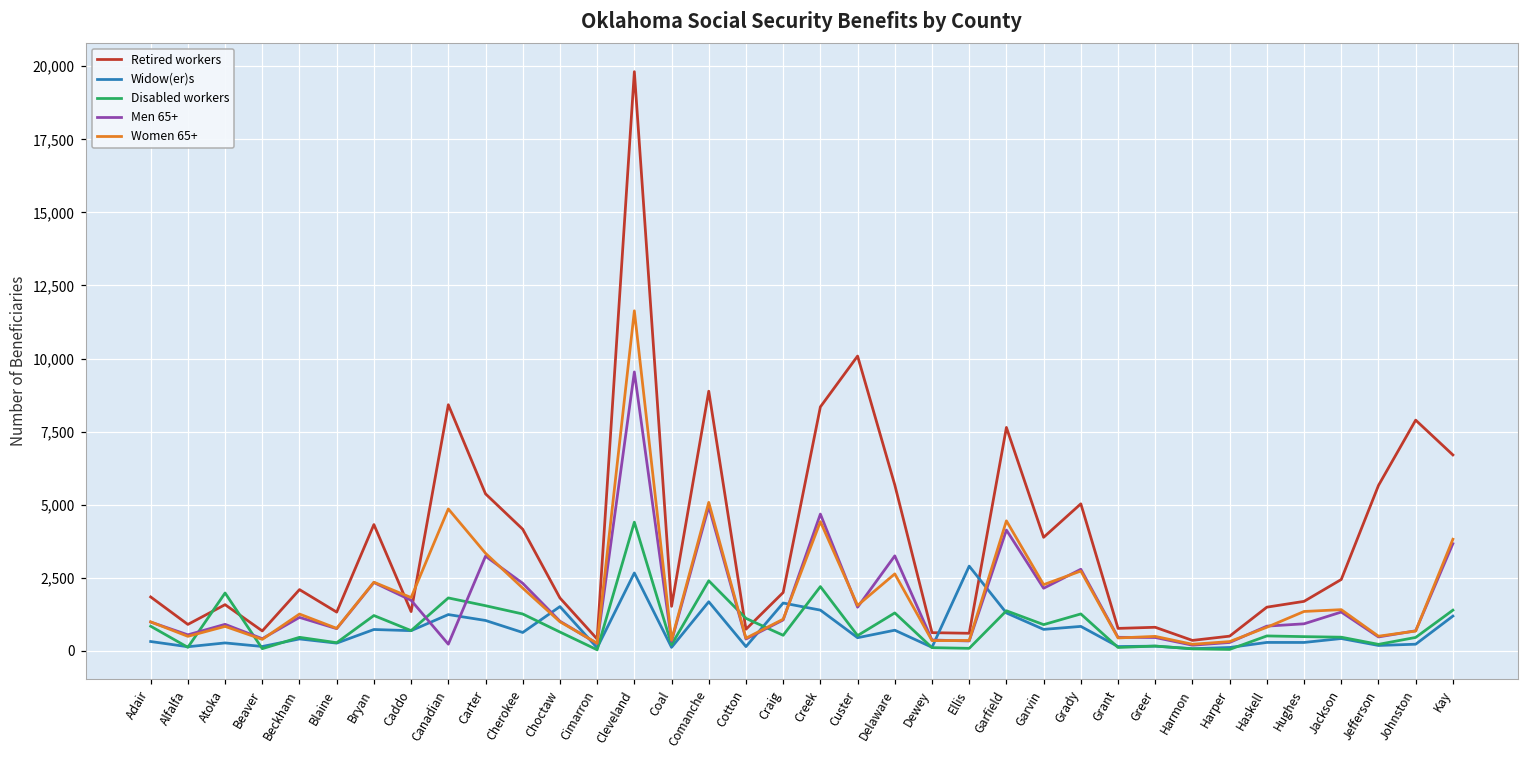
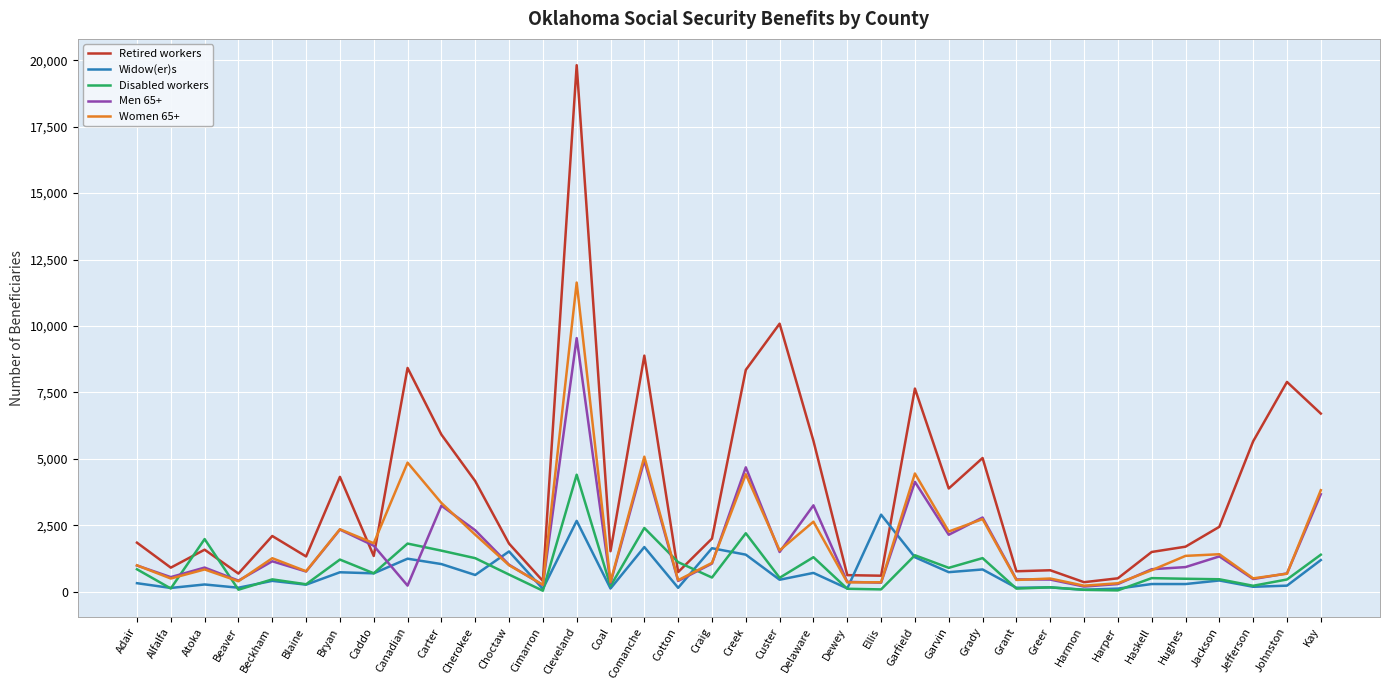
Retired workers, Carter: 5,400 -> 5,900
